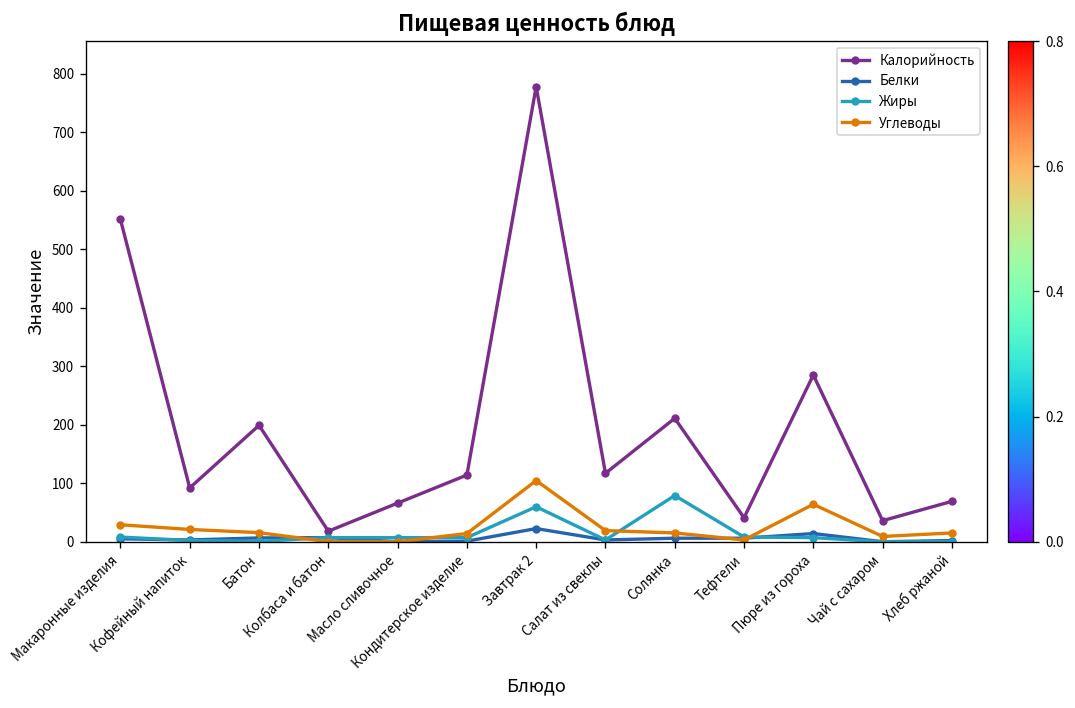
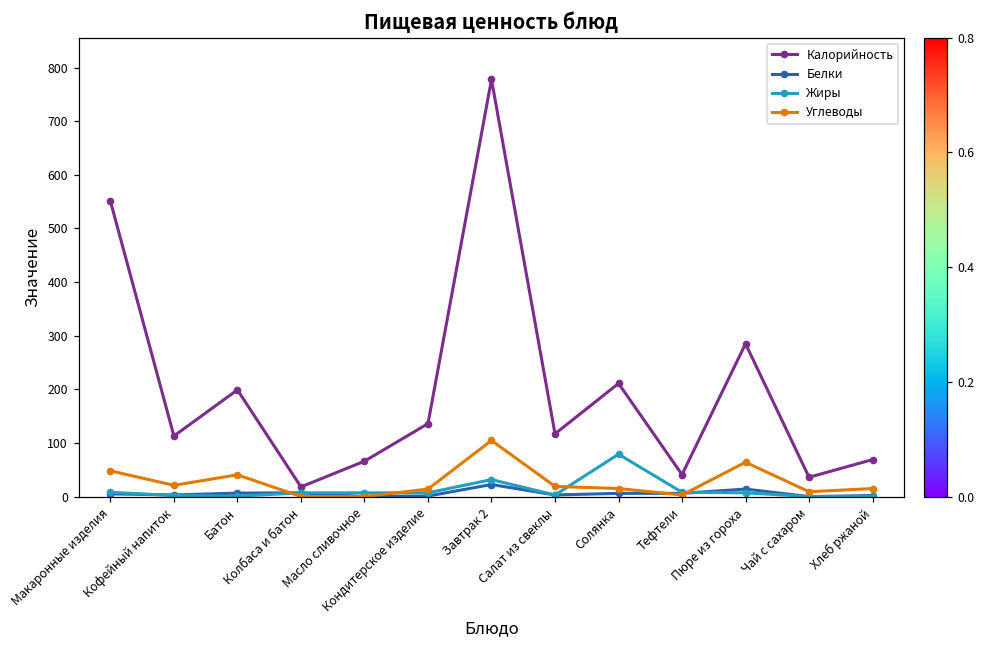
Углеводы, Макаронные изделия: 30 -> 50
Калорийность, Кофейный напиток: 90 -> 110
Углеводы, Батон: 20 -> 40
Калорийность, Кондитерское изделие: 110 -> 140
Жиры, Завтрак 2: 60 -> 30
